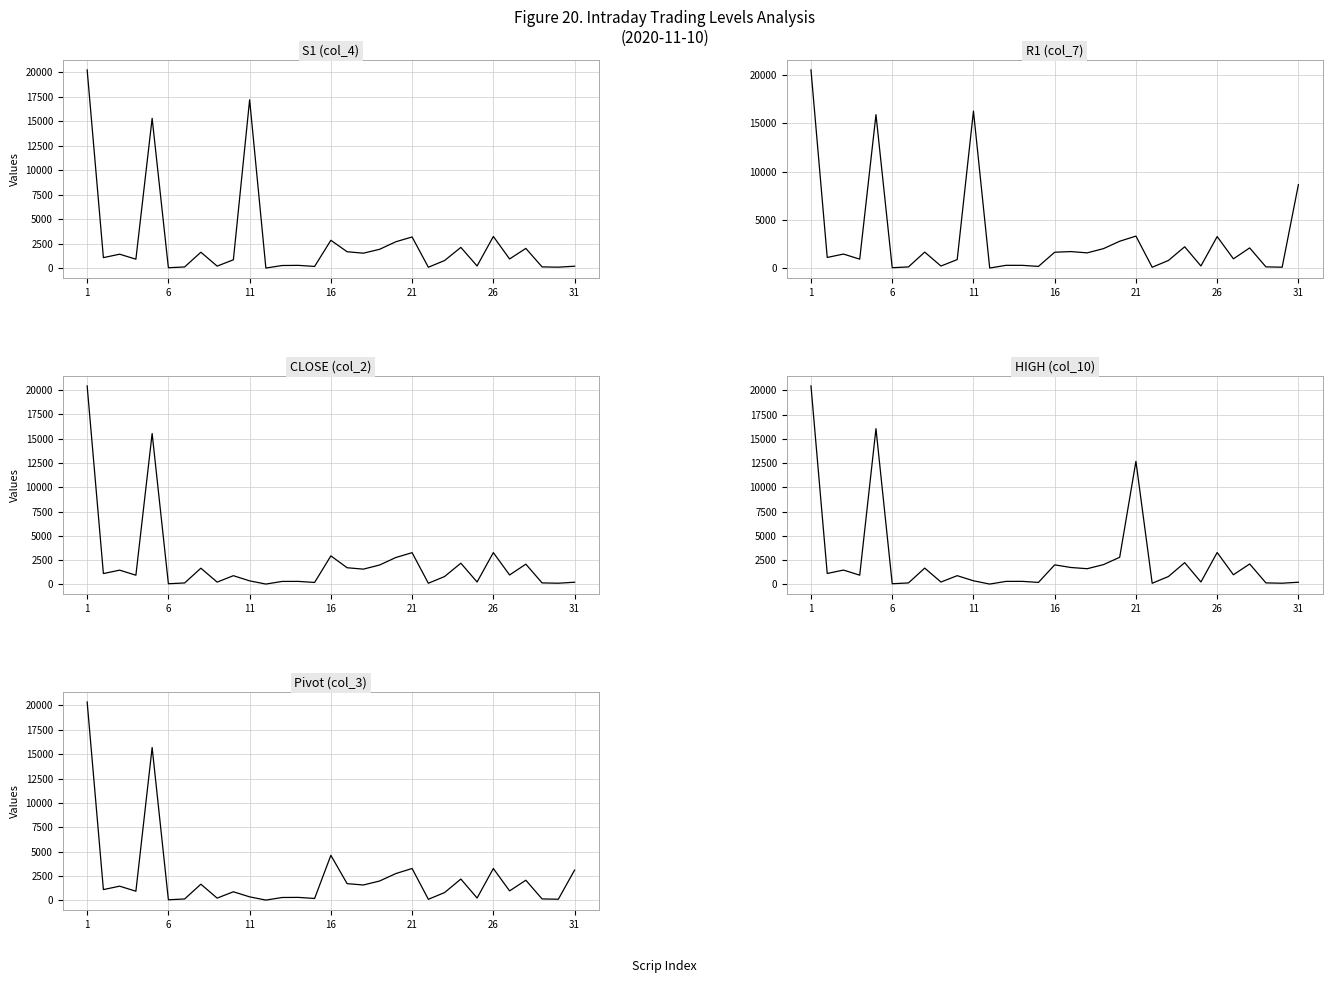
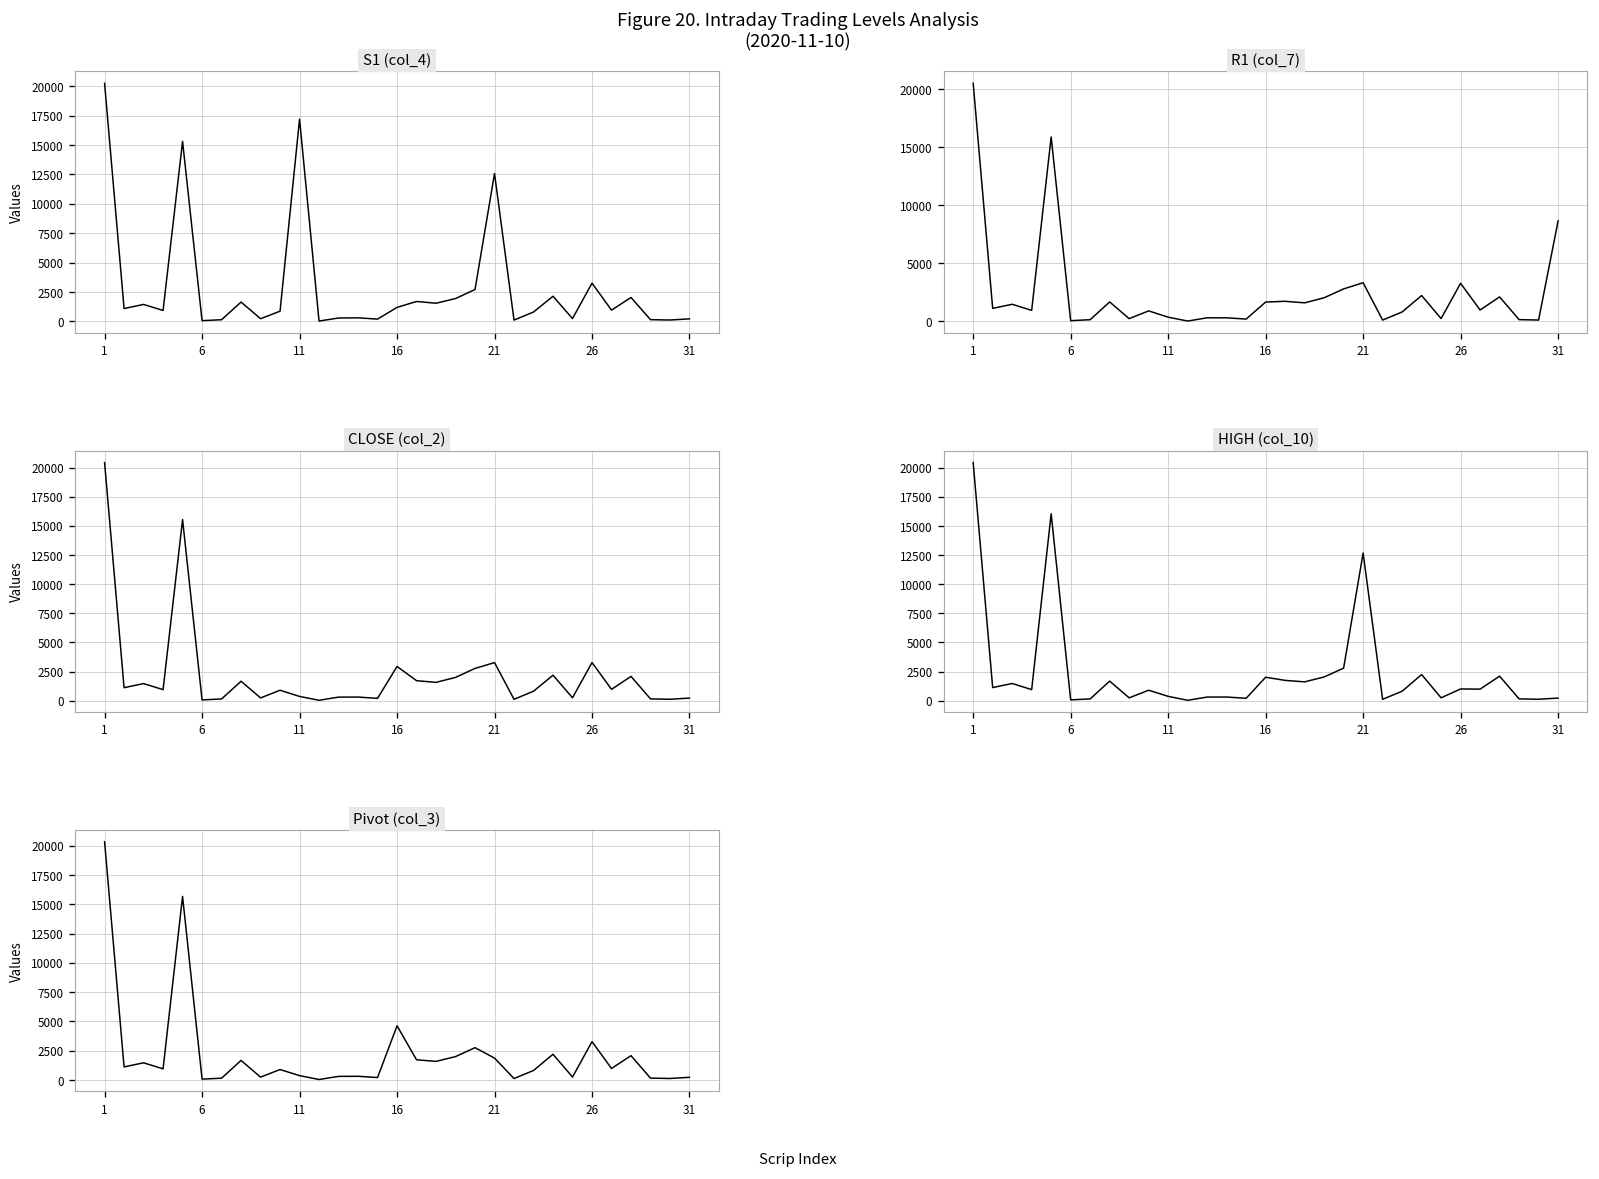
S1 (col_4), 16: 3000 -> 1000
S1 (col_4), 21: 3000 -> 13000
R1 (col_7), 11: 16000 -> 0
HIGH (col_10), 26: 3000 -> 1000
Pivot (col_3), 21: 3000 -> 2000
Pivot (col_3), 31: 3000 -> 0
